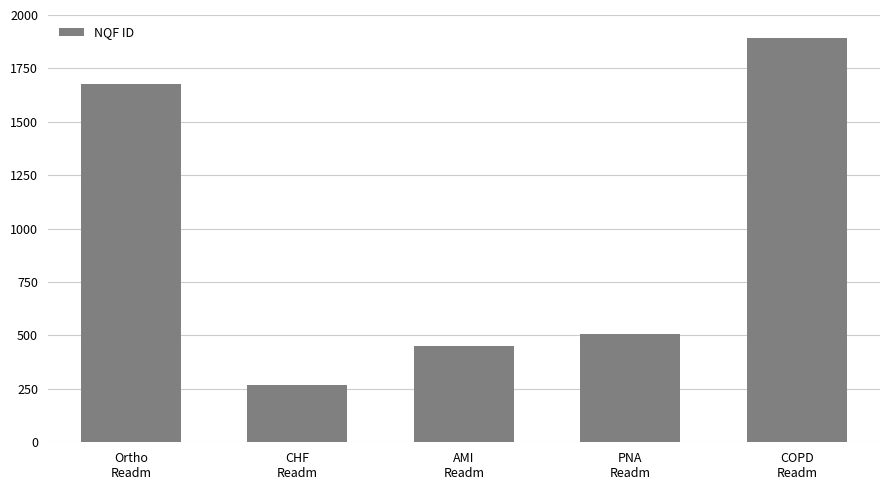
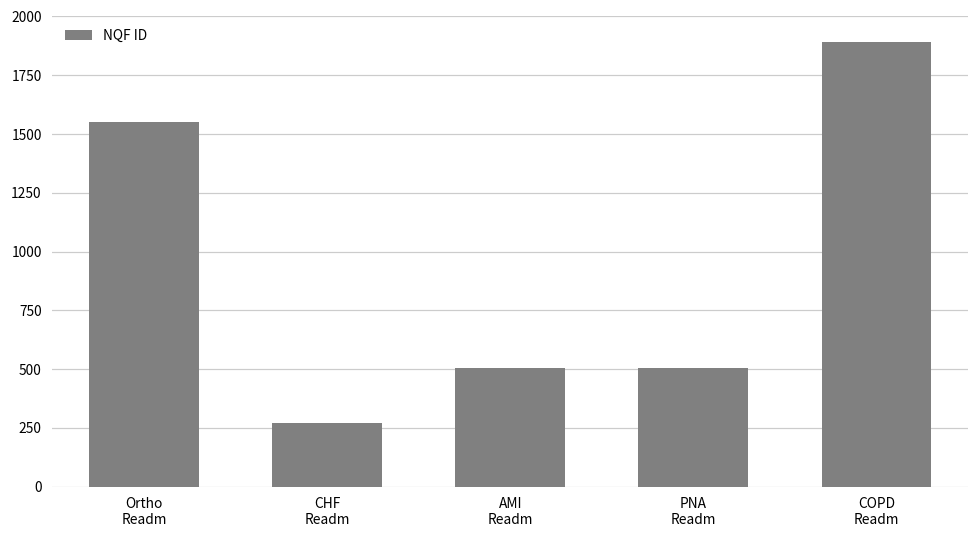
Ortho Readm: 1680 -> 1550
AMI Readm: 450 -> 510
